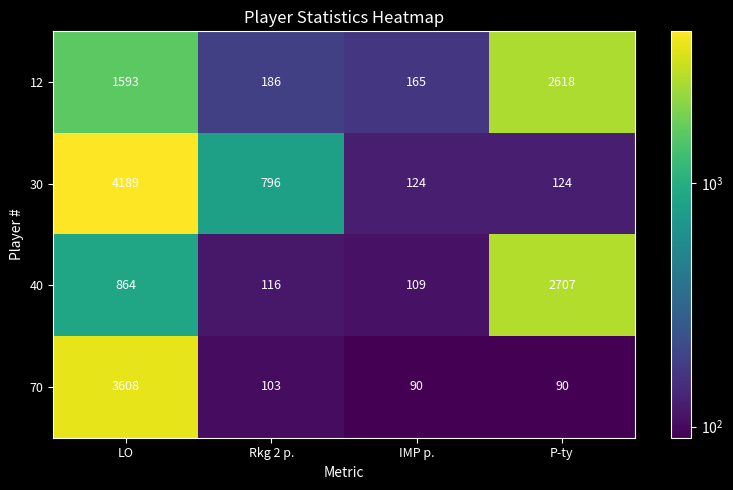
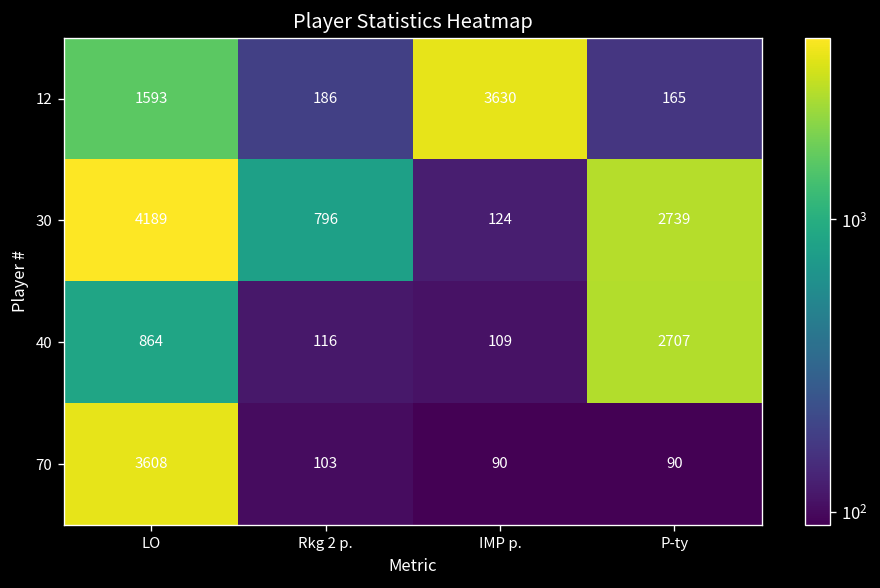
12, IMP p.: 165 -> 3630
12, P-ty: 2618 -> 165
30, P-ty: 124 -> 2739
